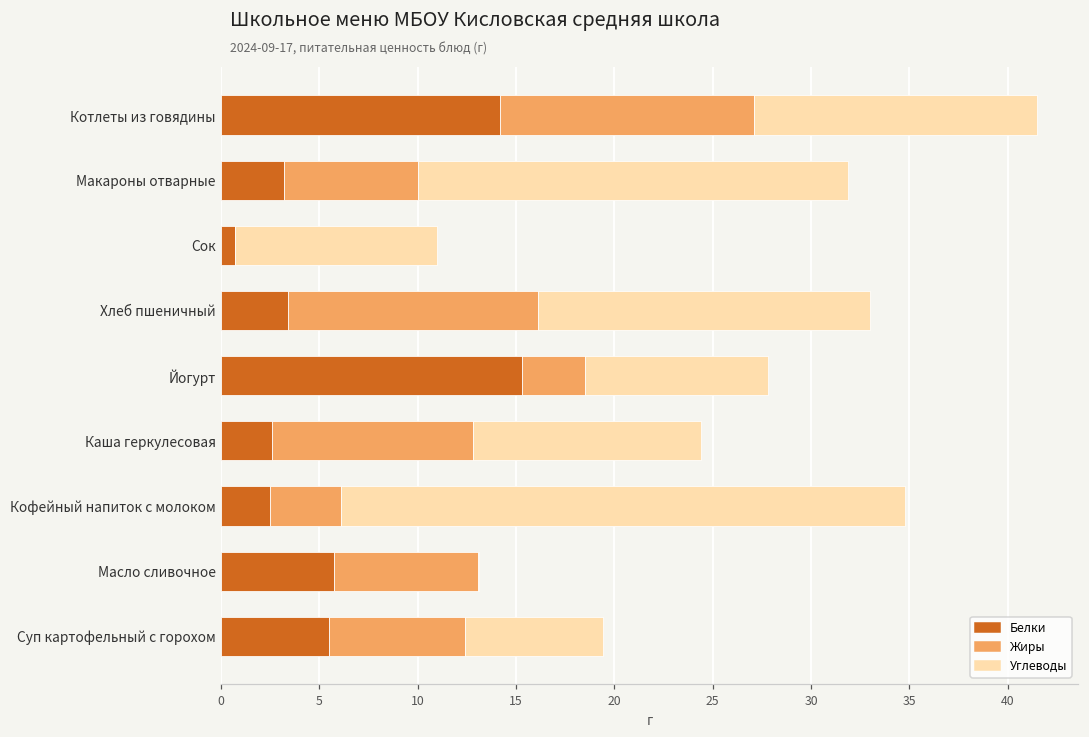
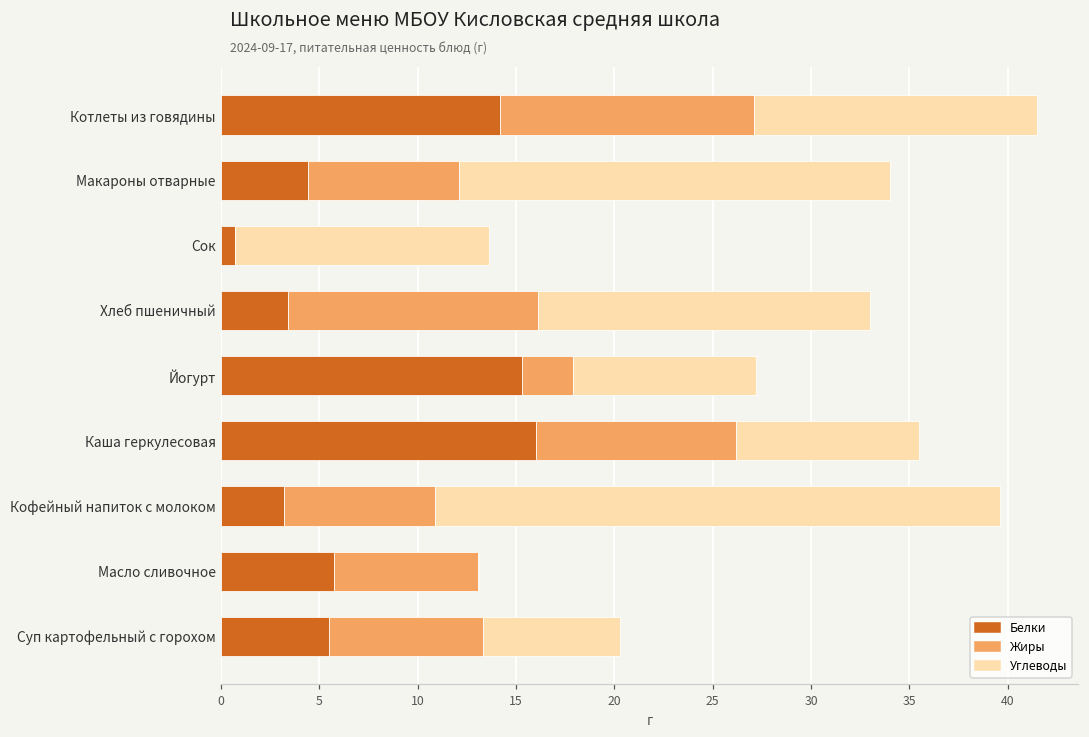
Белки, Макароны отварные: 3.2 -> 4.4
Жиры, Макароны отварные: 6.8 -> 7.7
Углеводы, Сок: 10.3 -> 12.9
Жиры, Йогурт: 3.2 -> 2.6
Белки, Каша геркулесовая: 2.6 -> 16.0
Углеводы, Каша геркулесовая: 11.6 -> 9.3
Белки, Кофейный напиток с молоком: 2.5 -> 3.2
Жиры, Кофейный напиток с молоком: 3.6 -> 7.7
Жиры, Суп картофельный с горохом: 6.9 -> 7.8
